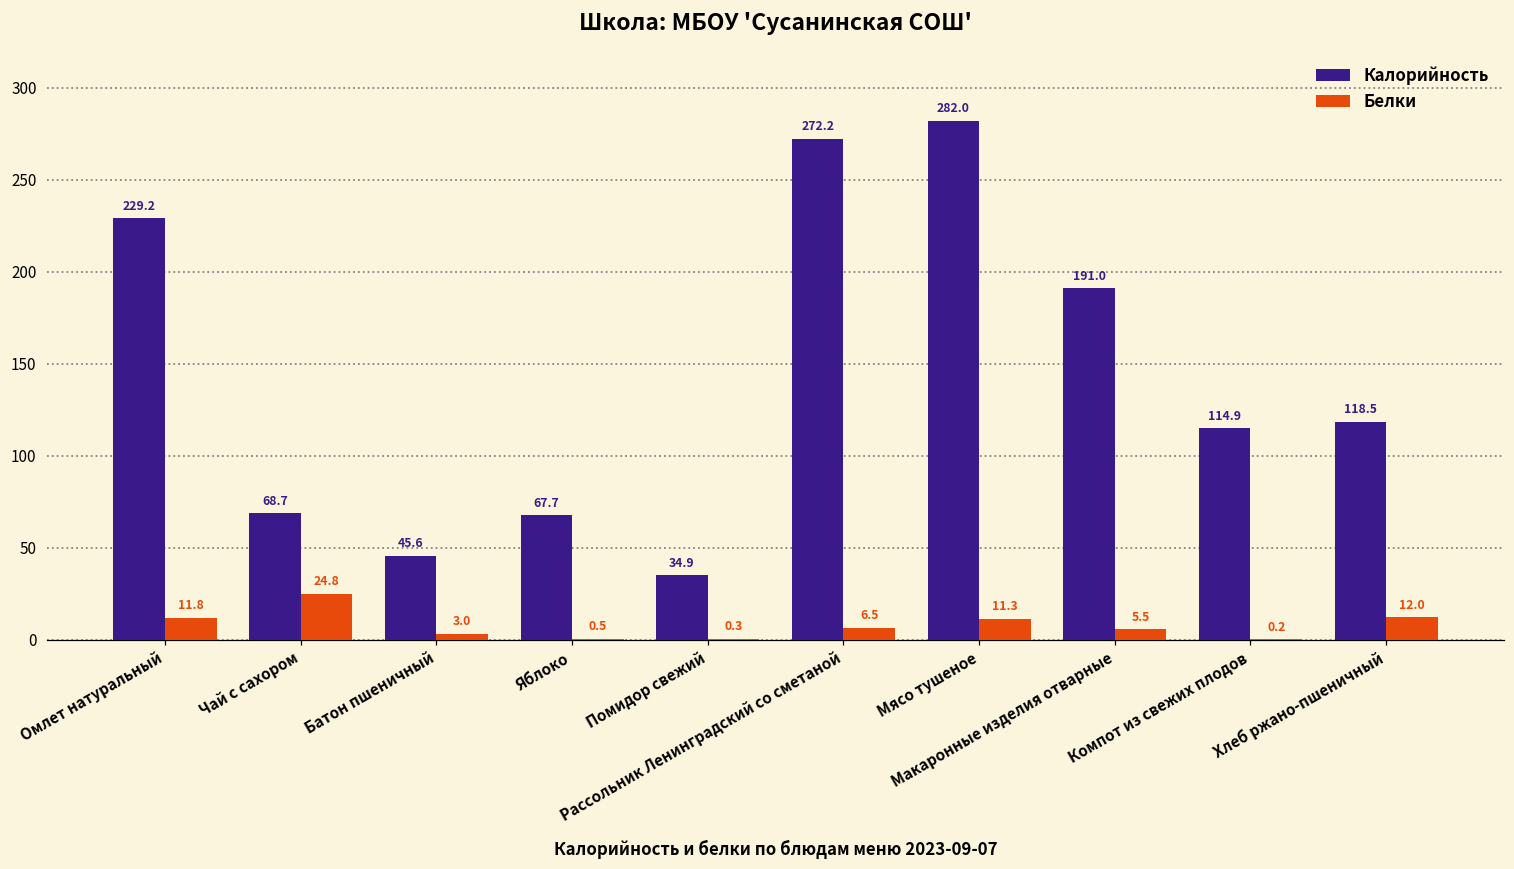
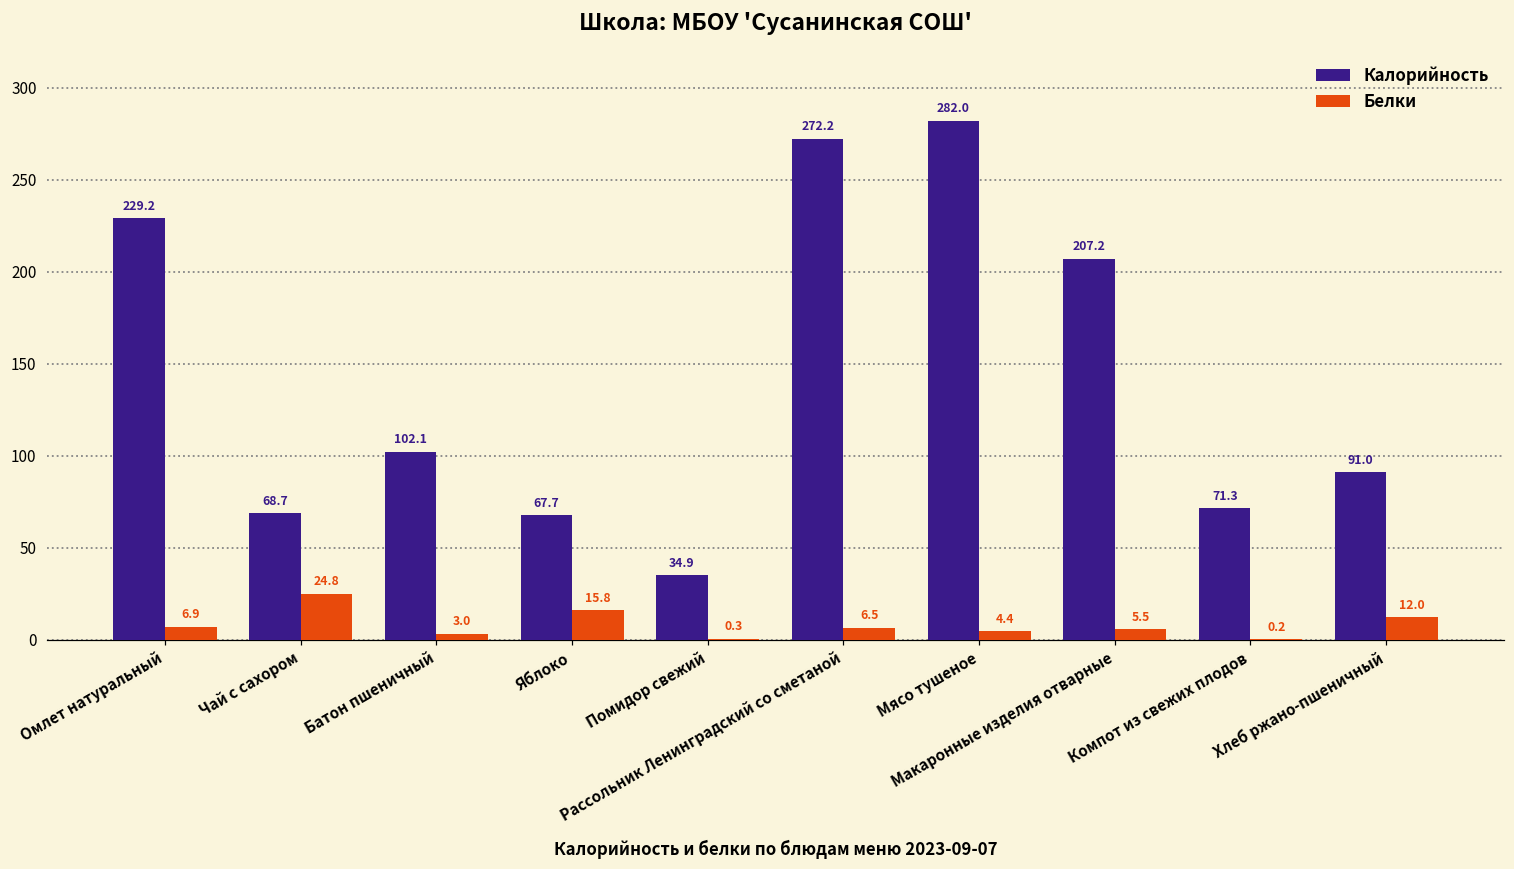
Белки, Омлет натуральный: 11.8 -> 6.9
Калорийность, Батон пшеничный: 45.6 -> 102.1
Белки, Яблоко: 0.5 -> 15.8
Белки, Мясо тушеное: 11.3 -> 4.4
Калорийность, Макаронные изделия отварные: 191.0 -> 207.2
Калорийность, Компот из свежих плодов: 114.9 -> 71.3
Калорийность, Хлеб ржано-пшеничный: 118.5 -> 91.0
